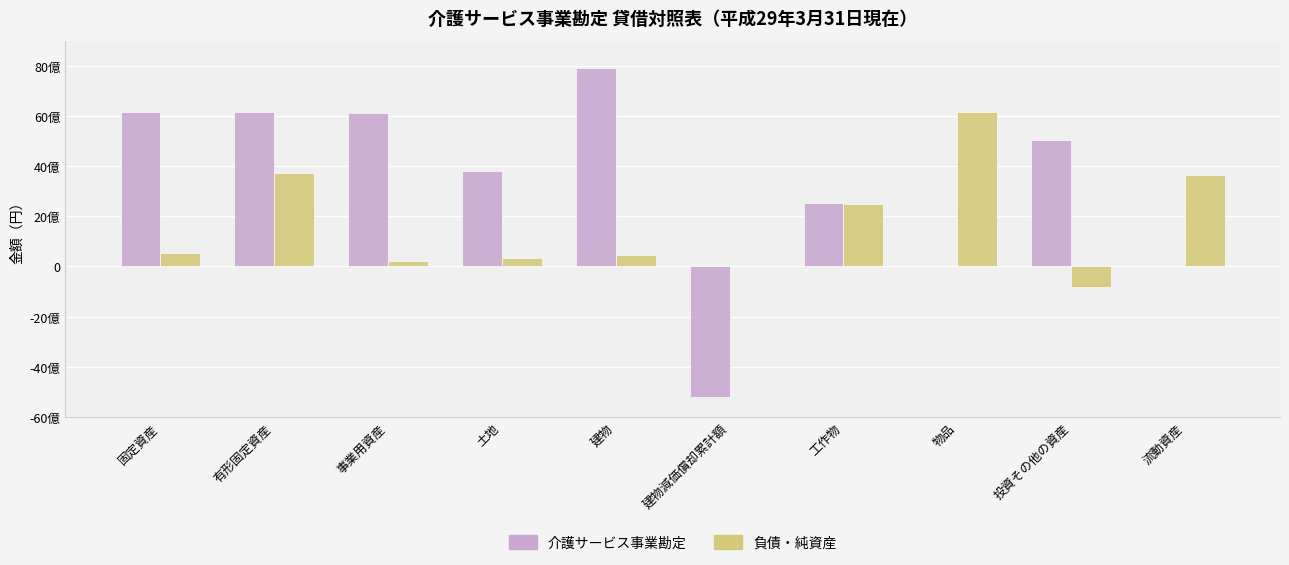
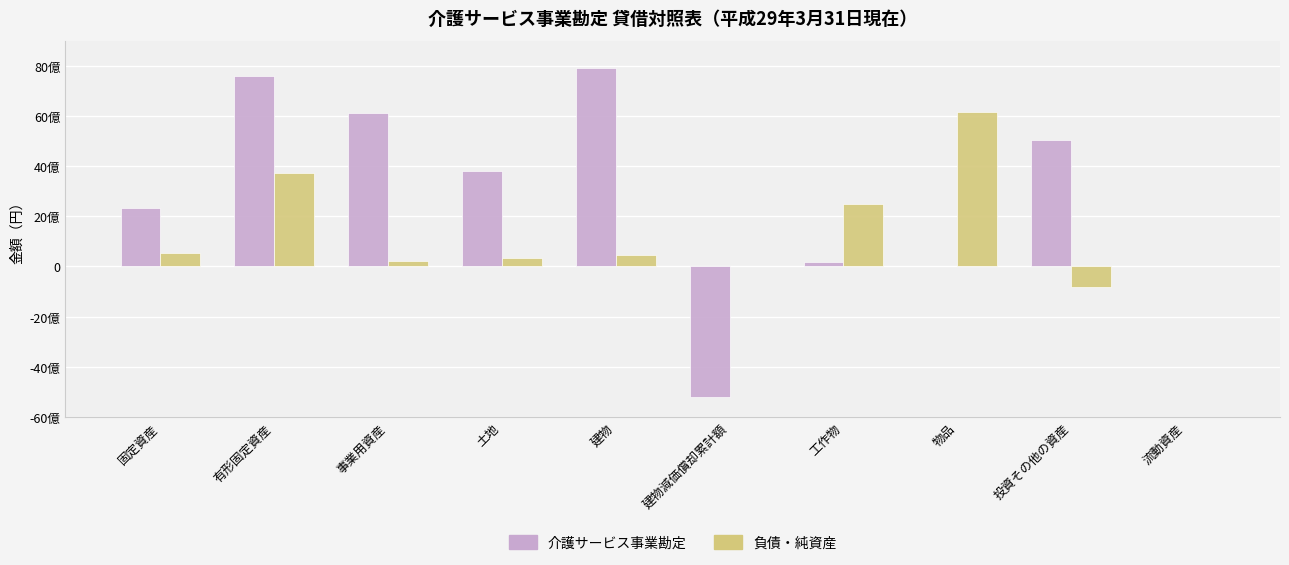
介護サービス事業勘定, 固定資産: 61億 -> 23億
介護サービス事業勘定, 有形固定資産: 61億 -> 76億
介護サービス事業勘定, 工作物: 25億 -> 2億
負債・純資産, 流動資産: 36億 -> 0億
